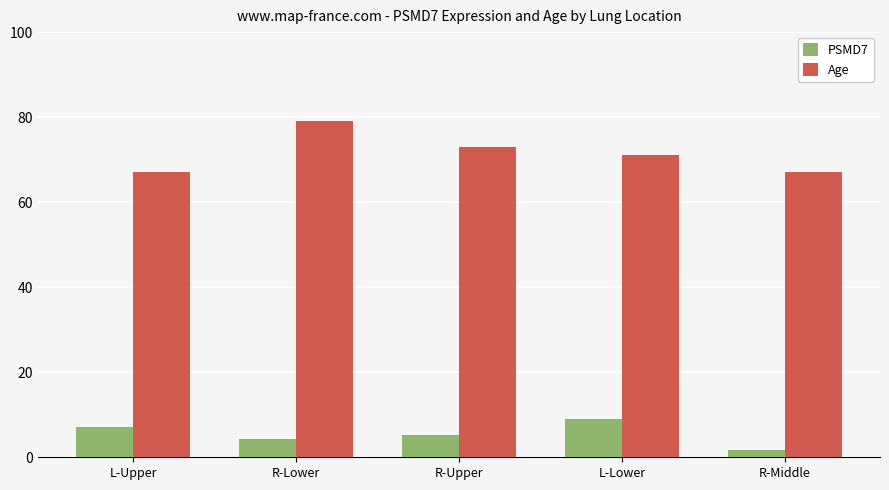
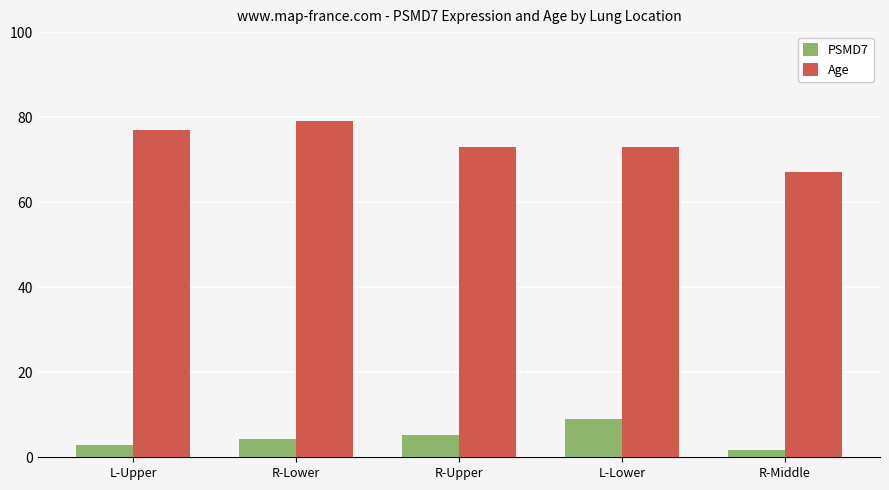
PSMD7, L-Upper: 7 -> 3
Age, L-Upper: 67 -> 77
Age, L-Lower: 71 -> 73
